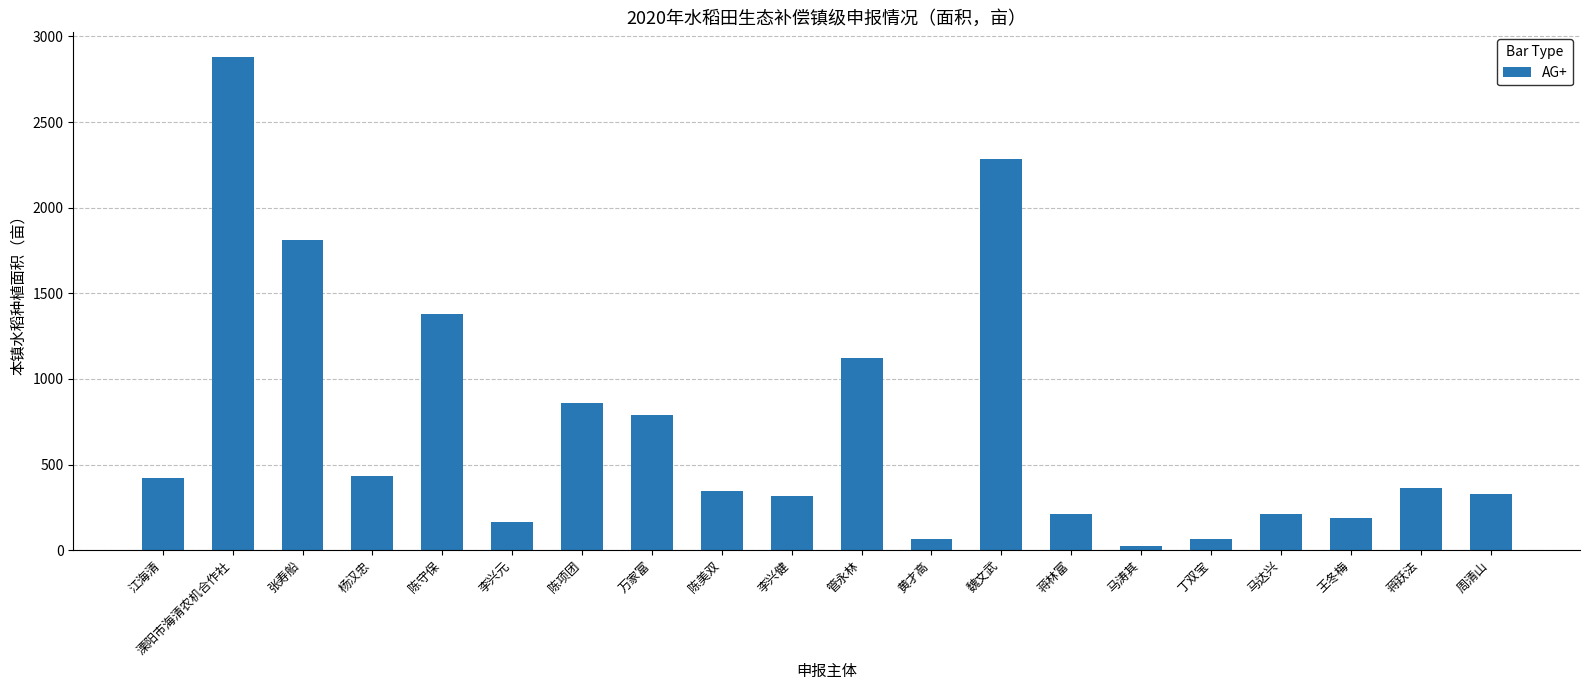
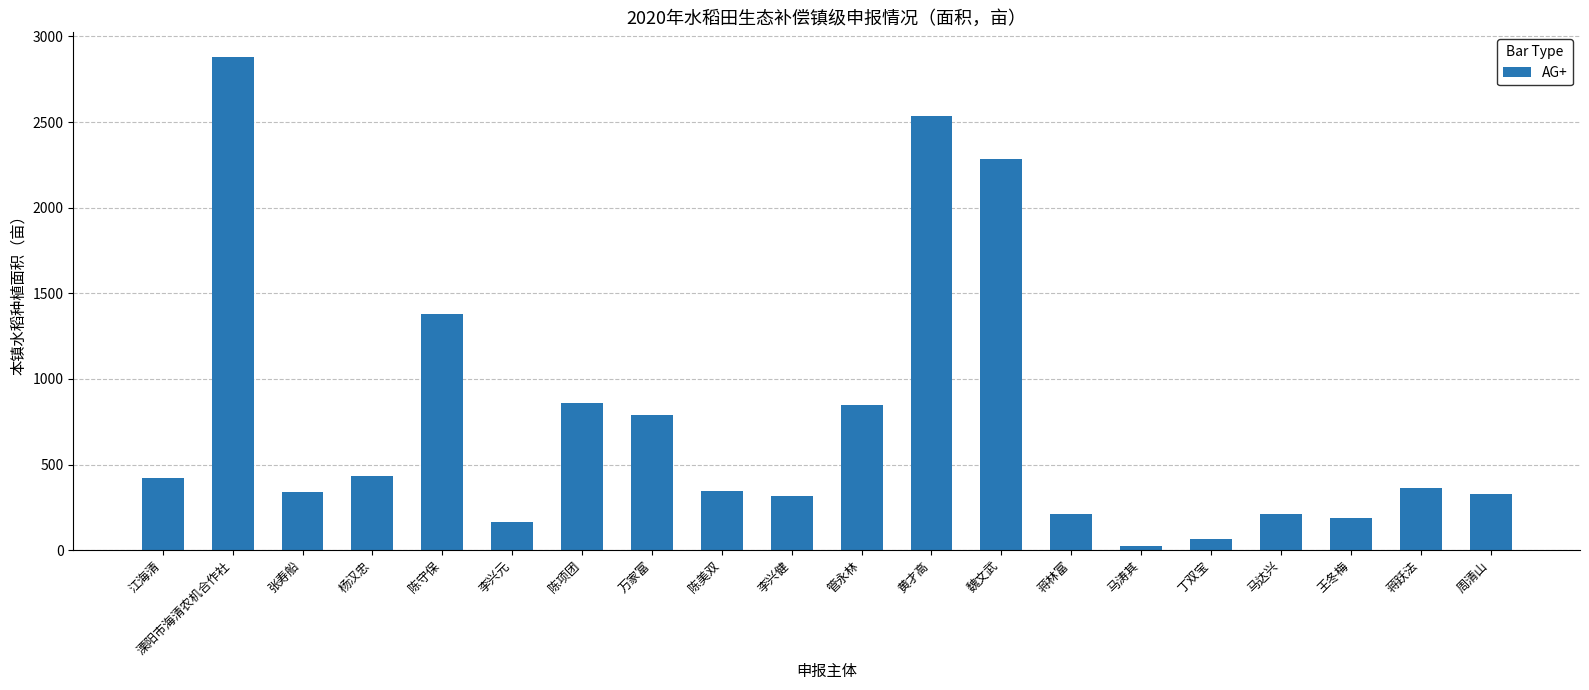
张寿船: 1810 -> 340
管永林: 1120 -> 850
黄才高: 60 -> 2540
